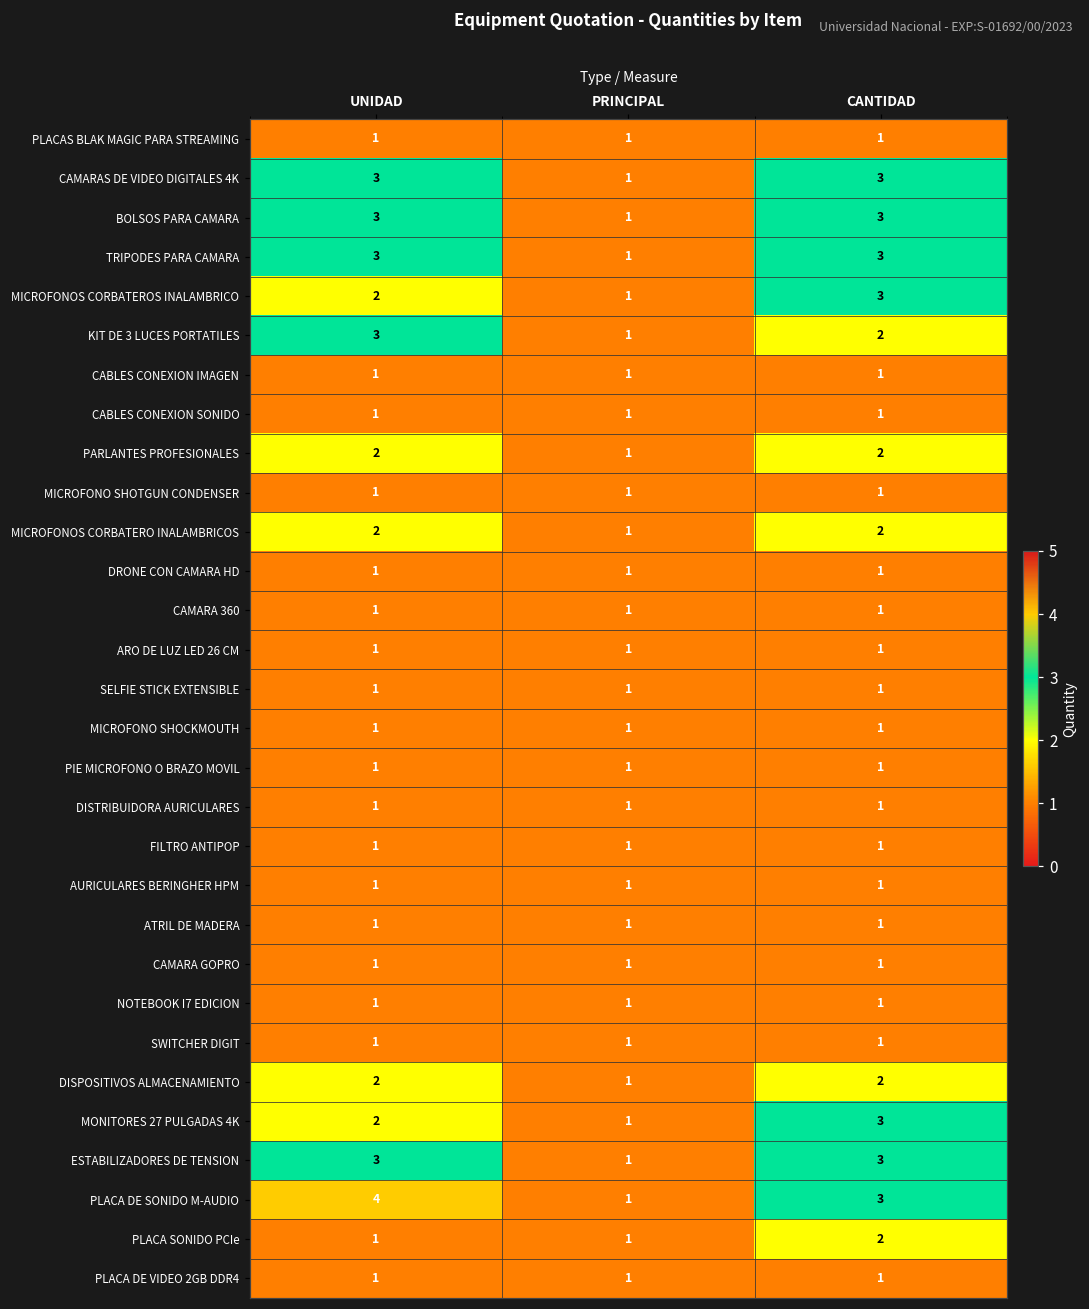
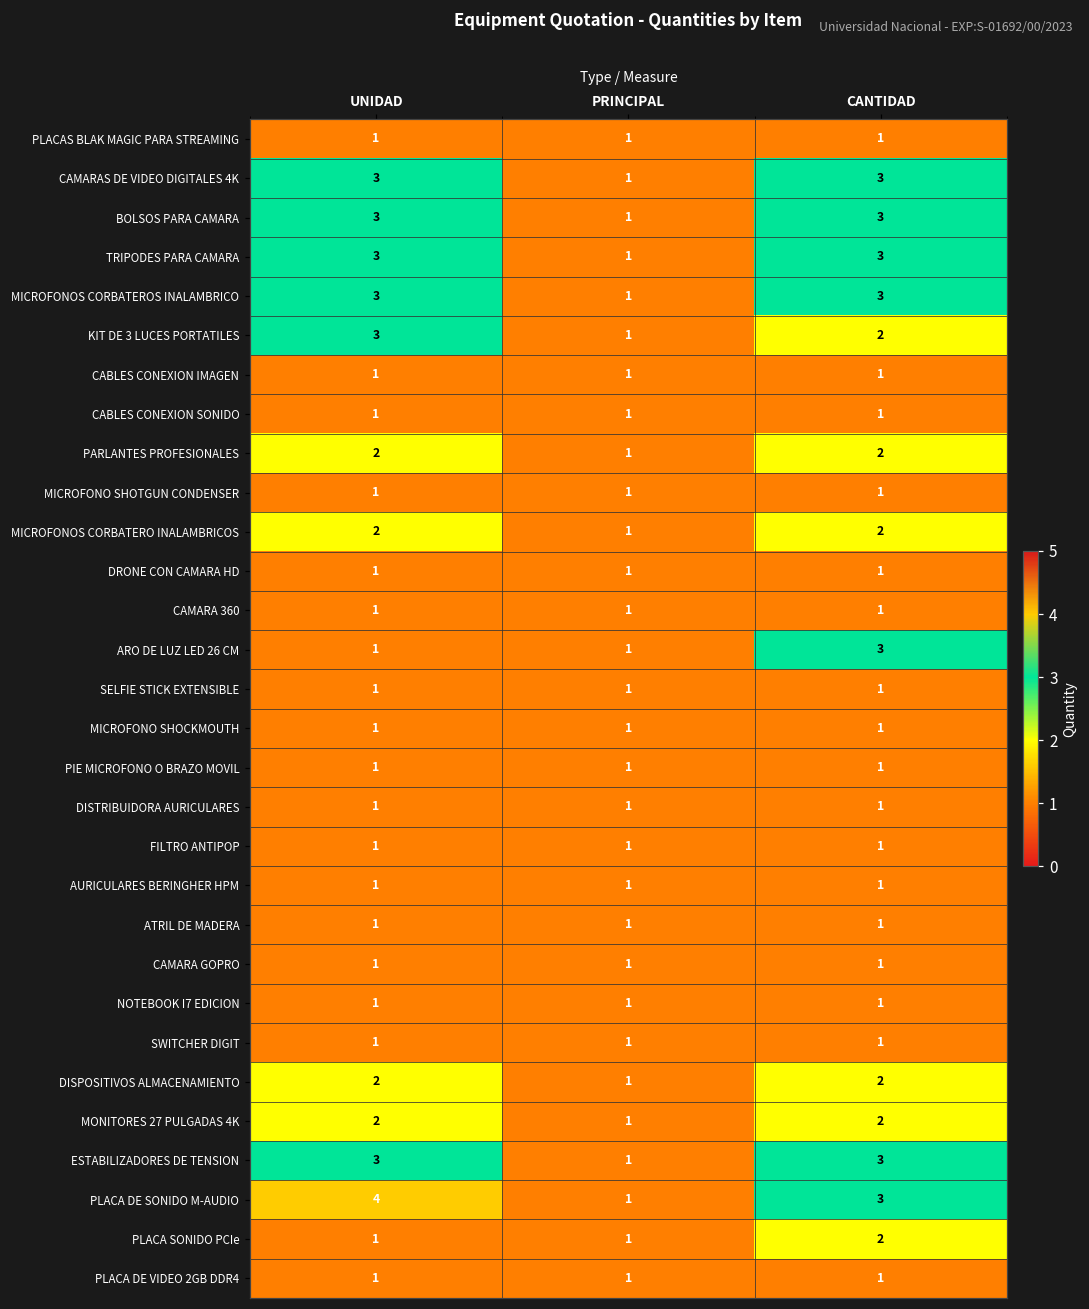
MICROFONOS CORBATEROS INALAMBRICO, UNIDAD: 2 -> 3
ARO DE LUZ LED 26 CM, CANTIDAD: 1 -> 3
MONITORES 27 PULGADAS 4K, CANTIDAD: 3 -> 2
